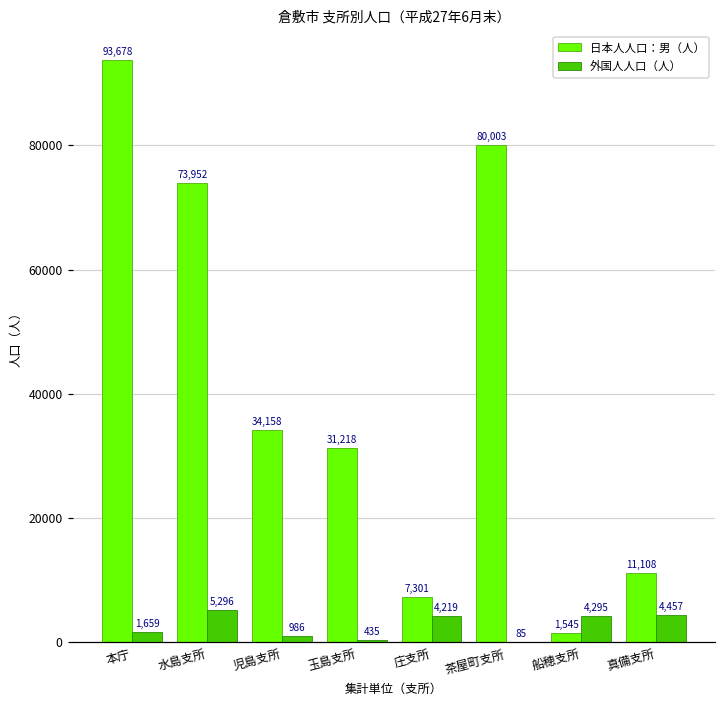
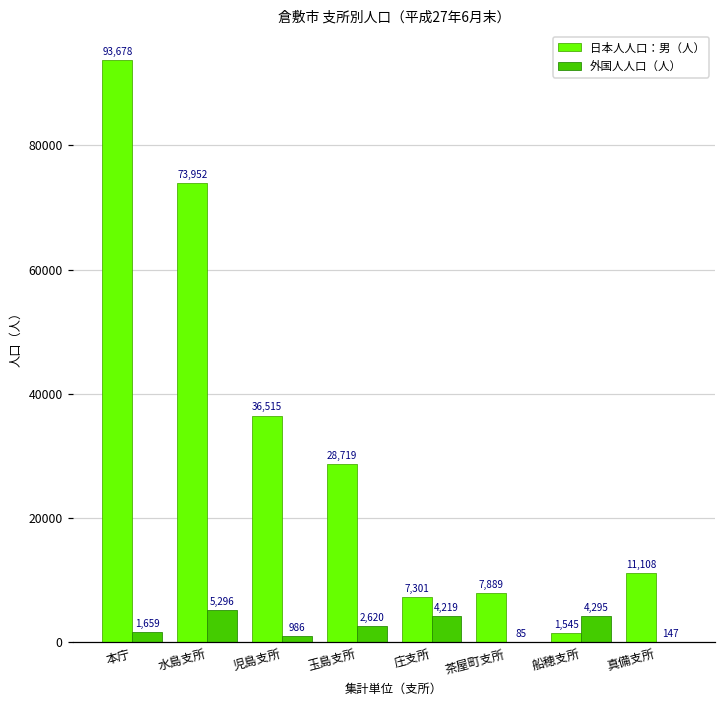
日本人人口：男（人）, 児島支所: 34,158 -> 36,515
日本人人口：男（人）, 玉島支所: 31,218 -> 28,719
外国人人口（人）, 玉島支所: 435 -> 2,620
日本人人口：男（人）, 茶屋町支所: 80,003 -> 7,889
外国人人口（人）, 真備支所: 4,457 -> 147
